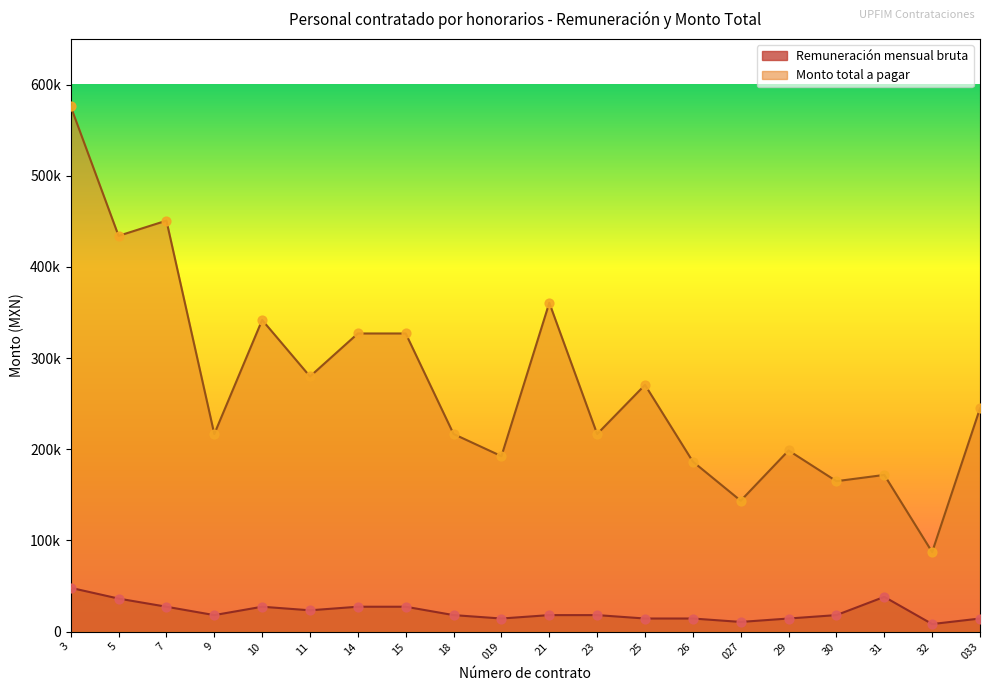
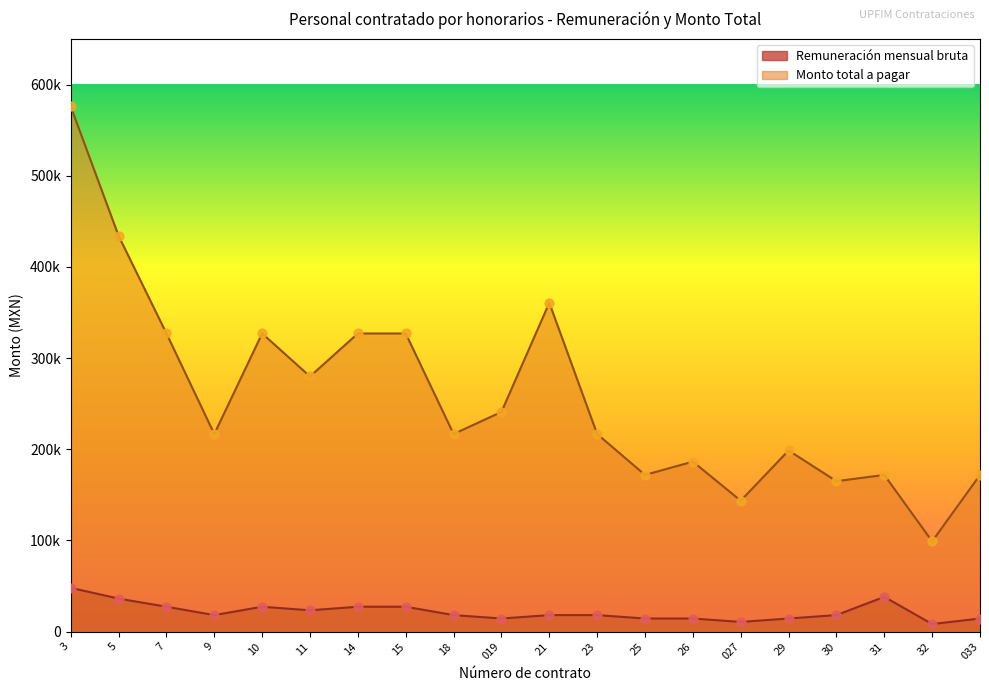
Monto total a pagar, 7: 450000 -> 330000
Monto total a pagar, 10: 340000 -> 330000
Monto total a pagar, 019: 190000 -> 240000
Monto total a pagar, 25: 270000 -> 170000
Monto total a pagar, 32: 90000 -> 100000
Monto total a pagar, 033: 240000 -> 170000
